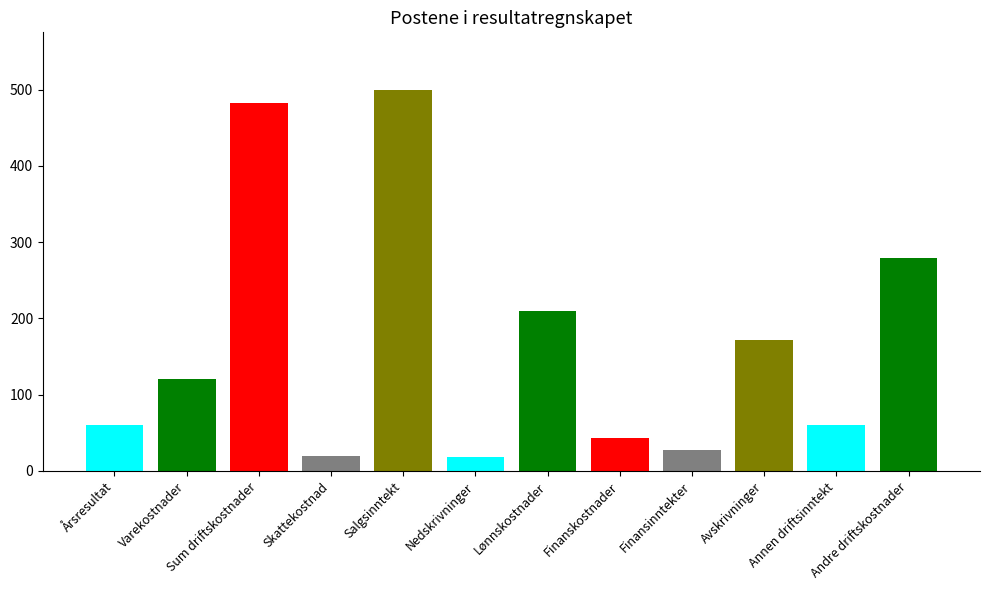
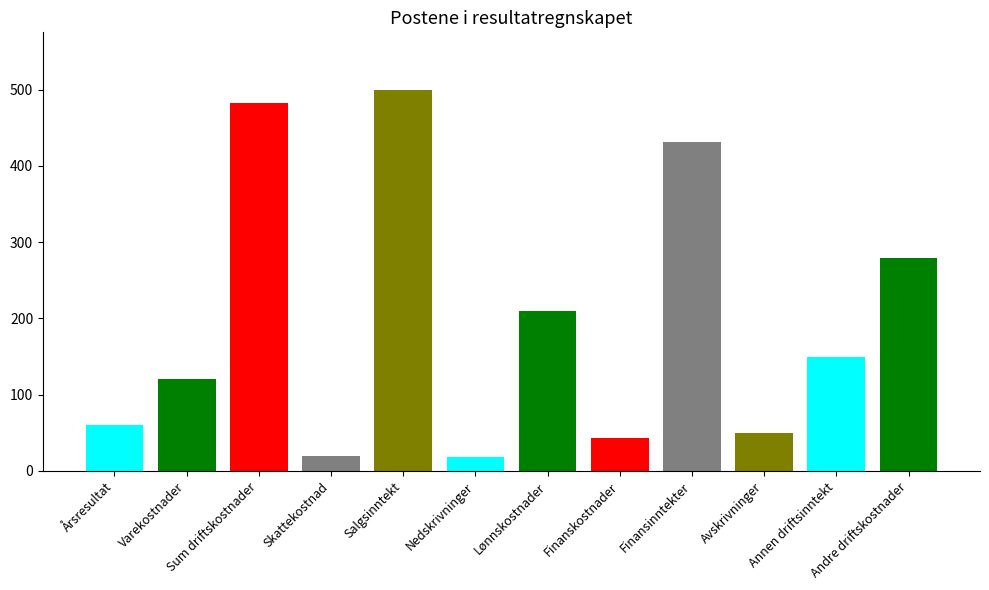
Finansinntekter: 30 -> 430
Avskrivninger: 170 -> 50
Annen driftsinntekt: 60 -> 150
